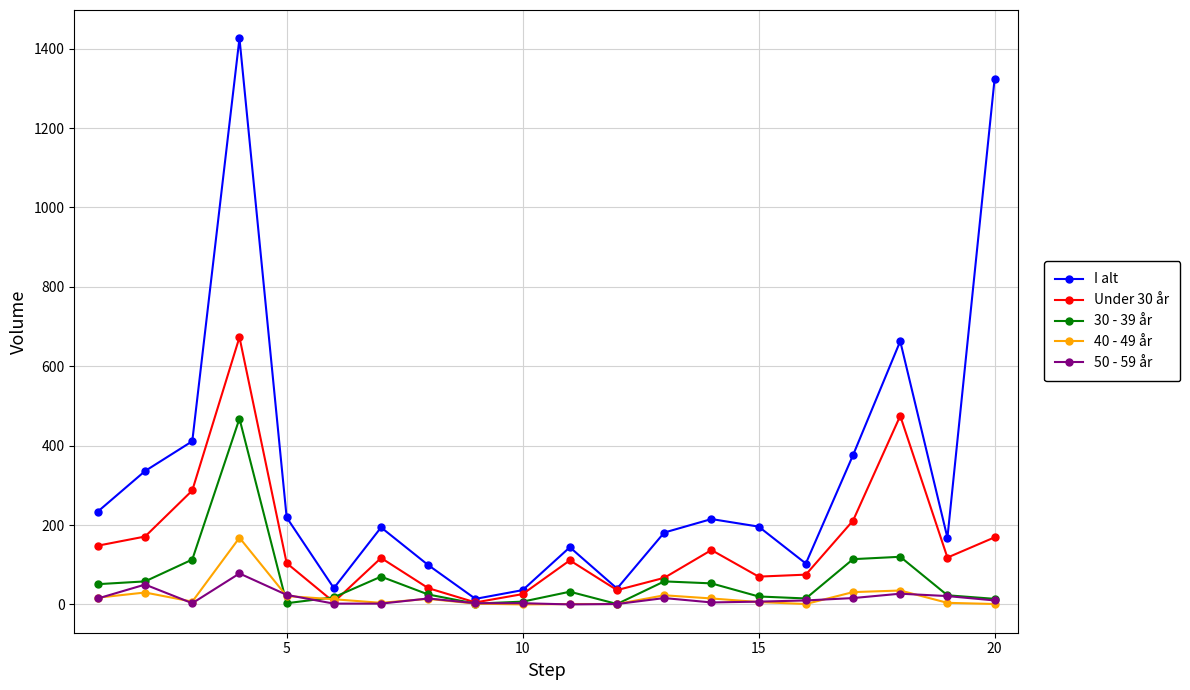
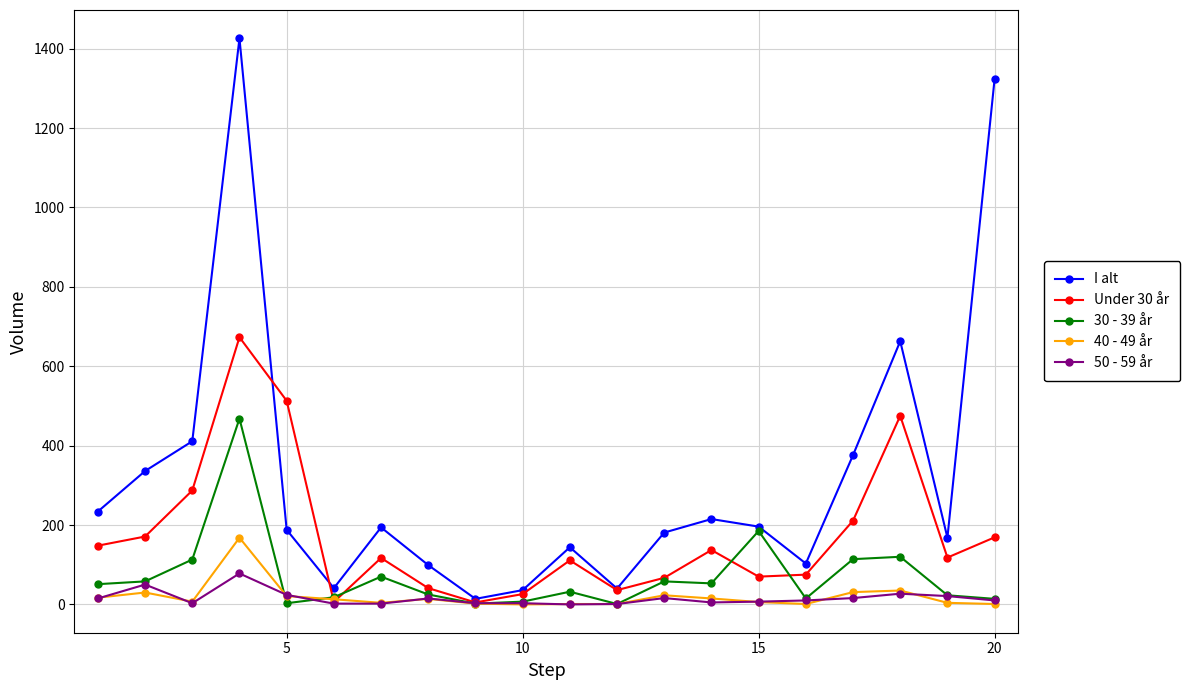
I alt, 5: 220 -> 190
Under 30 år, 5: 100 -> 510
30 - 39 år, 15: 20 -> 190
